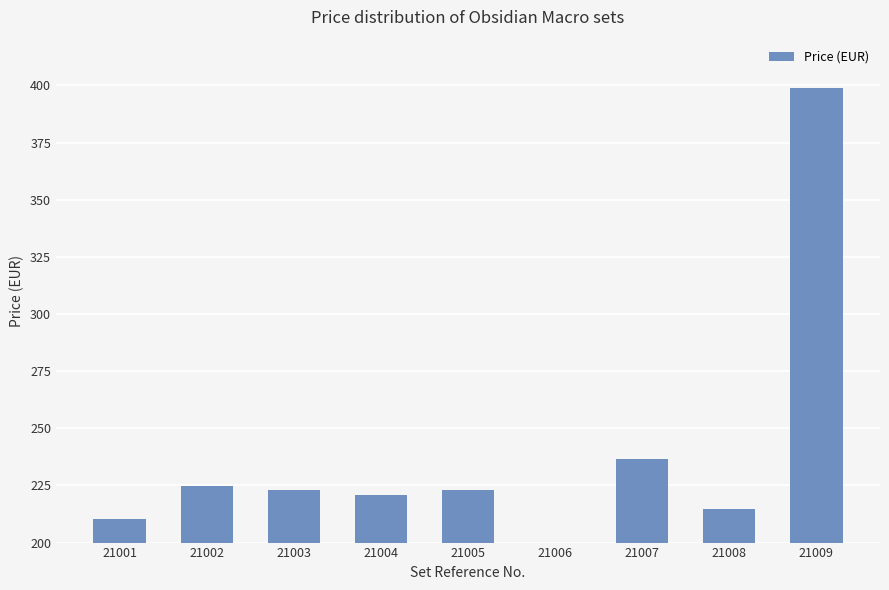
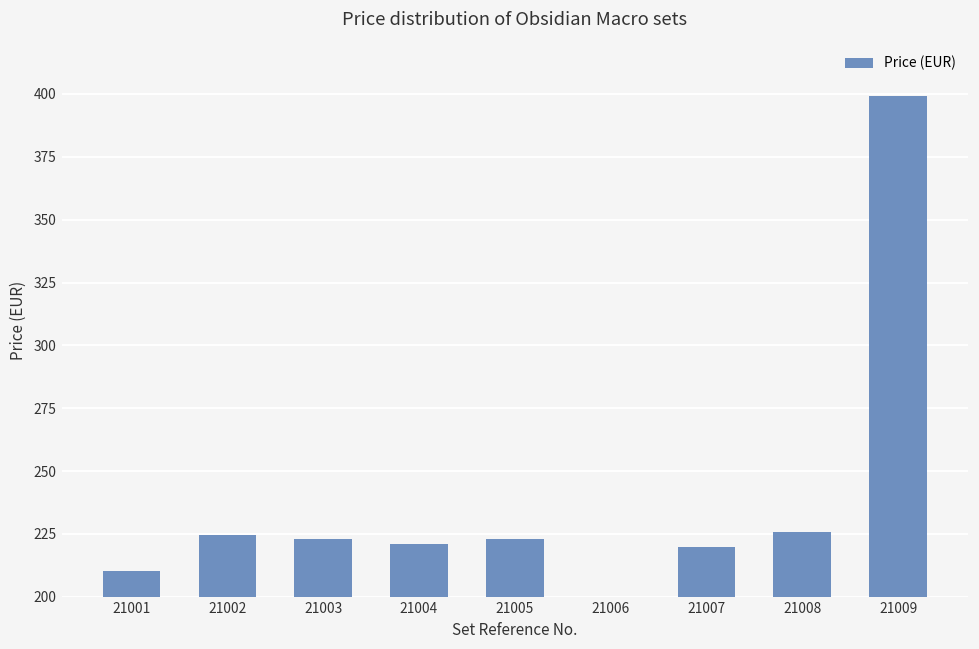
21007: 236 -> 220
21008: 215 -> 226
